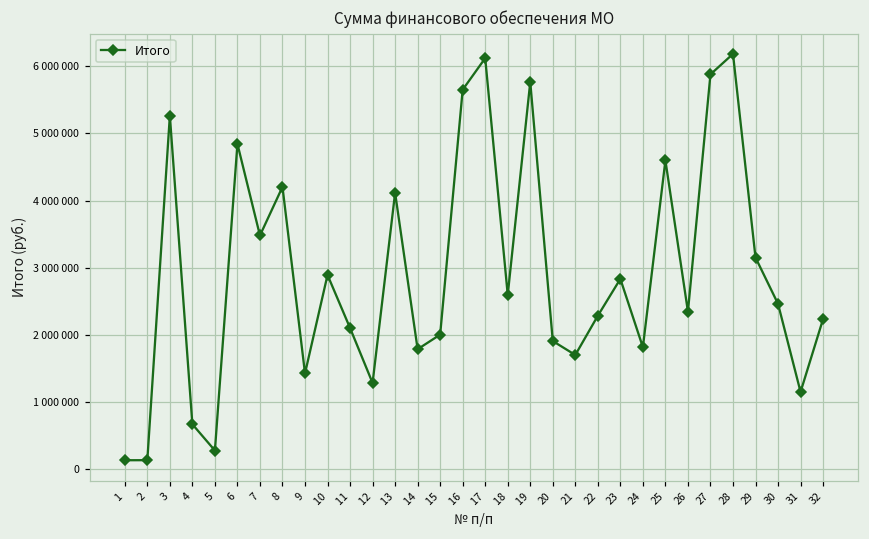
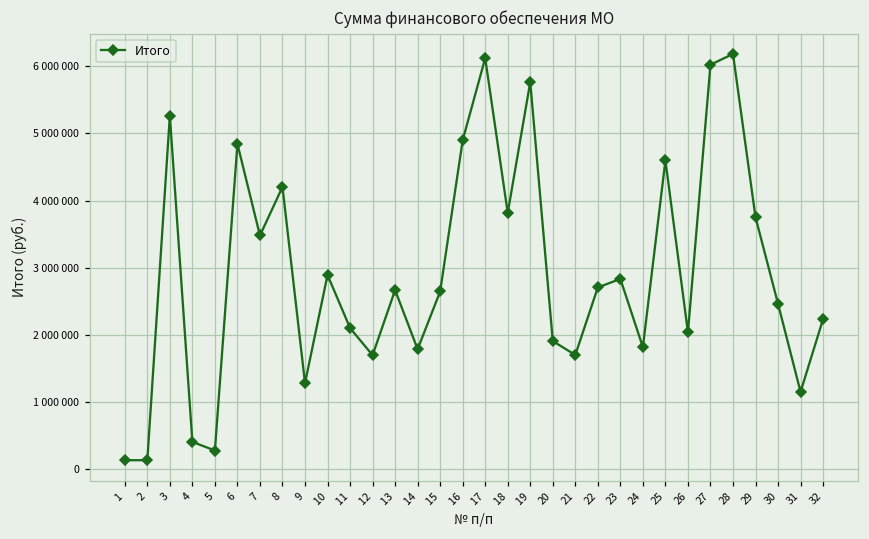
4: 700000 -> 400000
9: 1400000 -> 1300000
12: 1300000 -> 1700000
13: 4100000 -> 2700000
15: 2000000 -> 2600000
16: 5700000 -> 4900000
18: 2600000 -> 3800000
22: 2300000 -> 2700000
26: 2300000 -> 2000000
27: 5900000 -> 6000000
29: 3200000 -> 3800000
